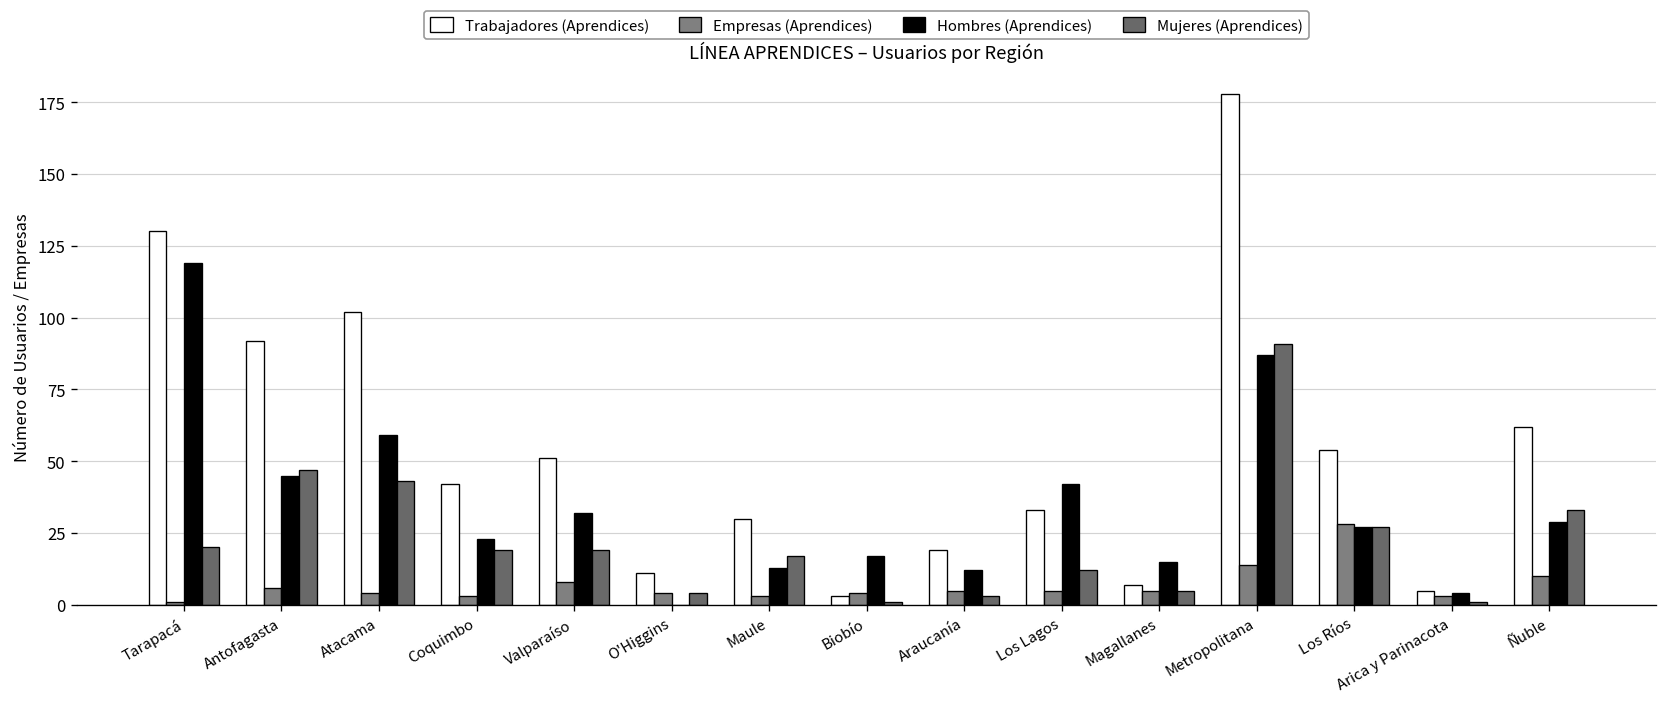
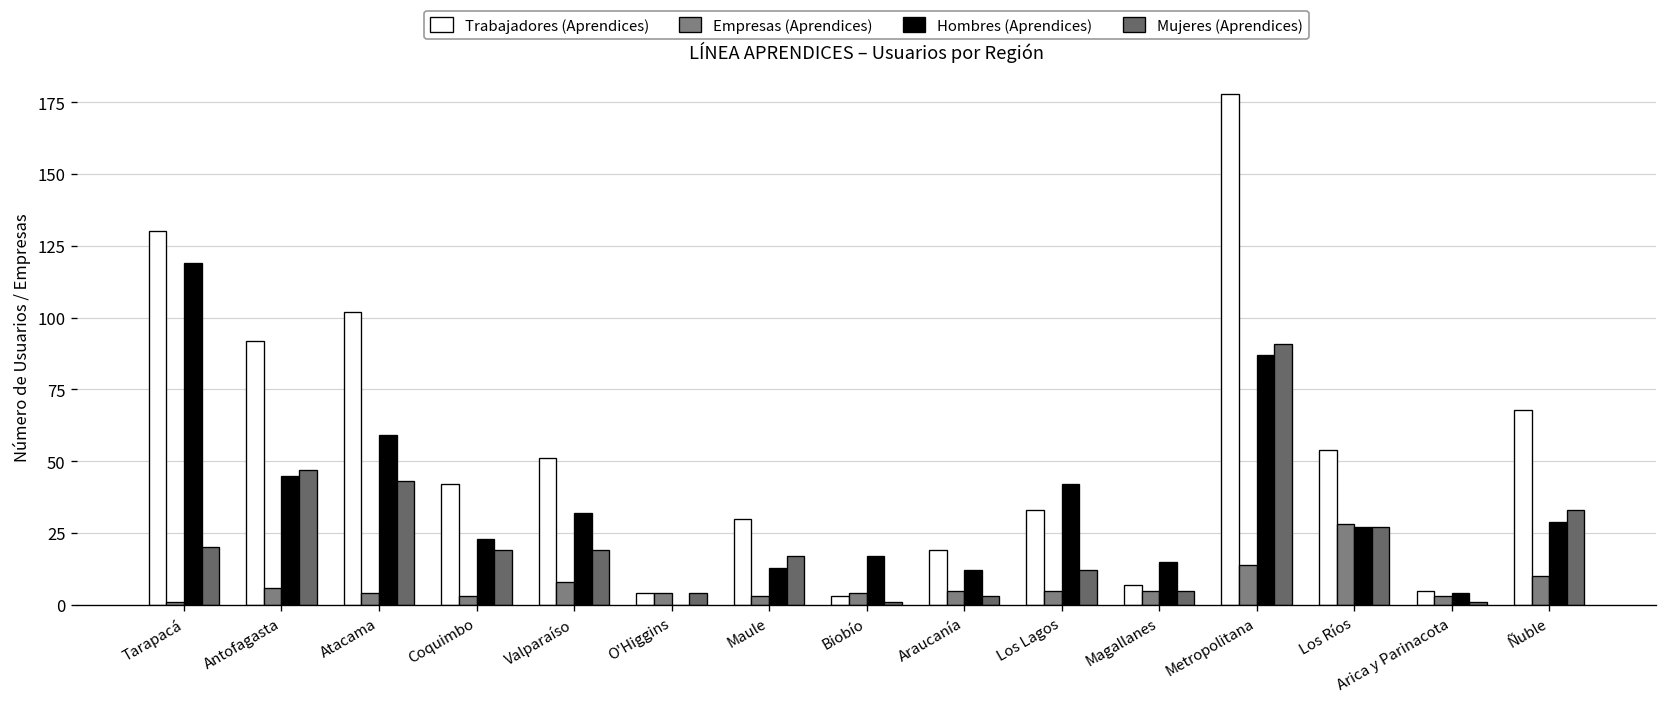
Trabajadores (Aprendices), O'Higgins: 11 -> 4
Trabajadores (Aprendices), Ñuble: 62 -> 68
